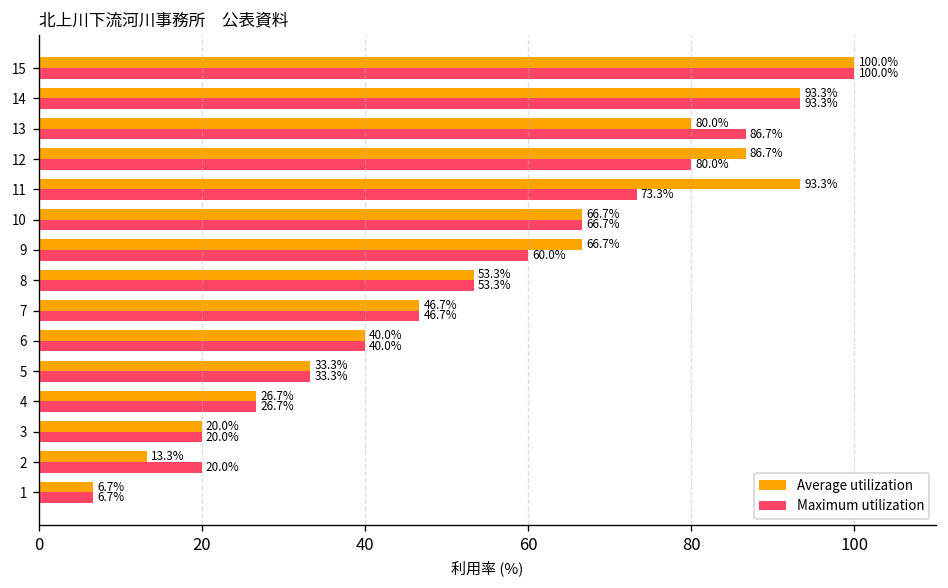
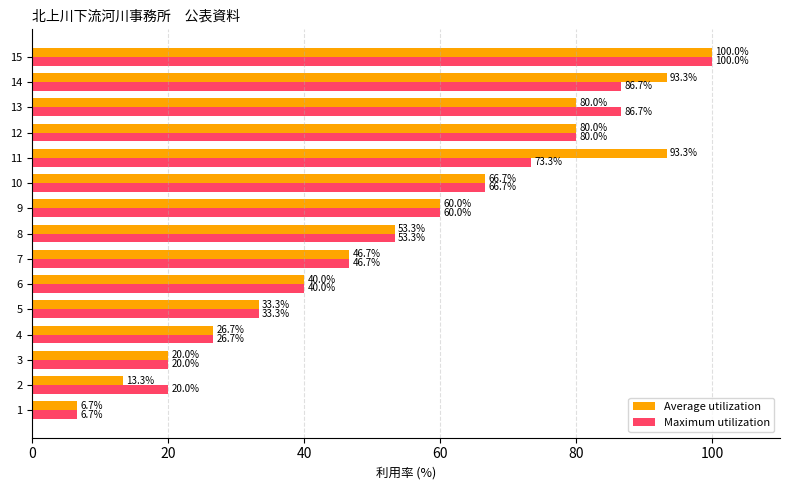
Maximum utilization, 14: 93.3% -> 86.7%
Average utilization, 12: 86.7% -> 80.0%
Average utilization, 9: 66.7% -> 60.0%
